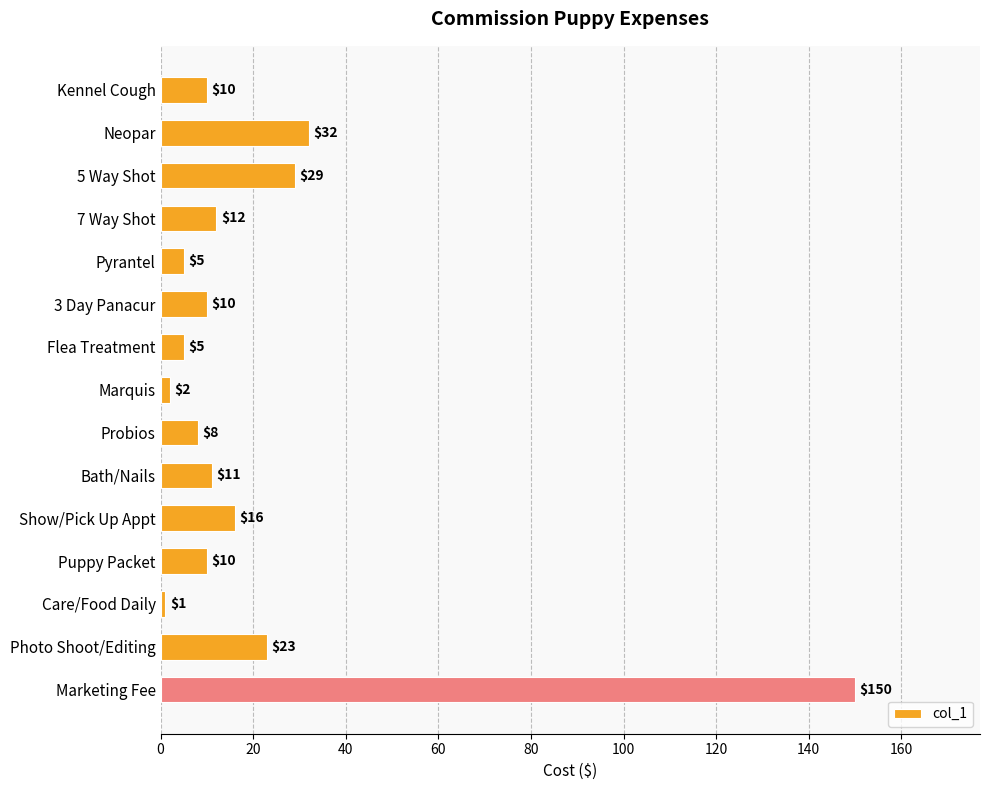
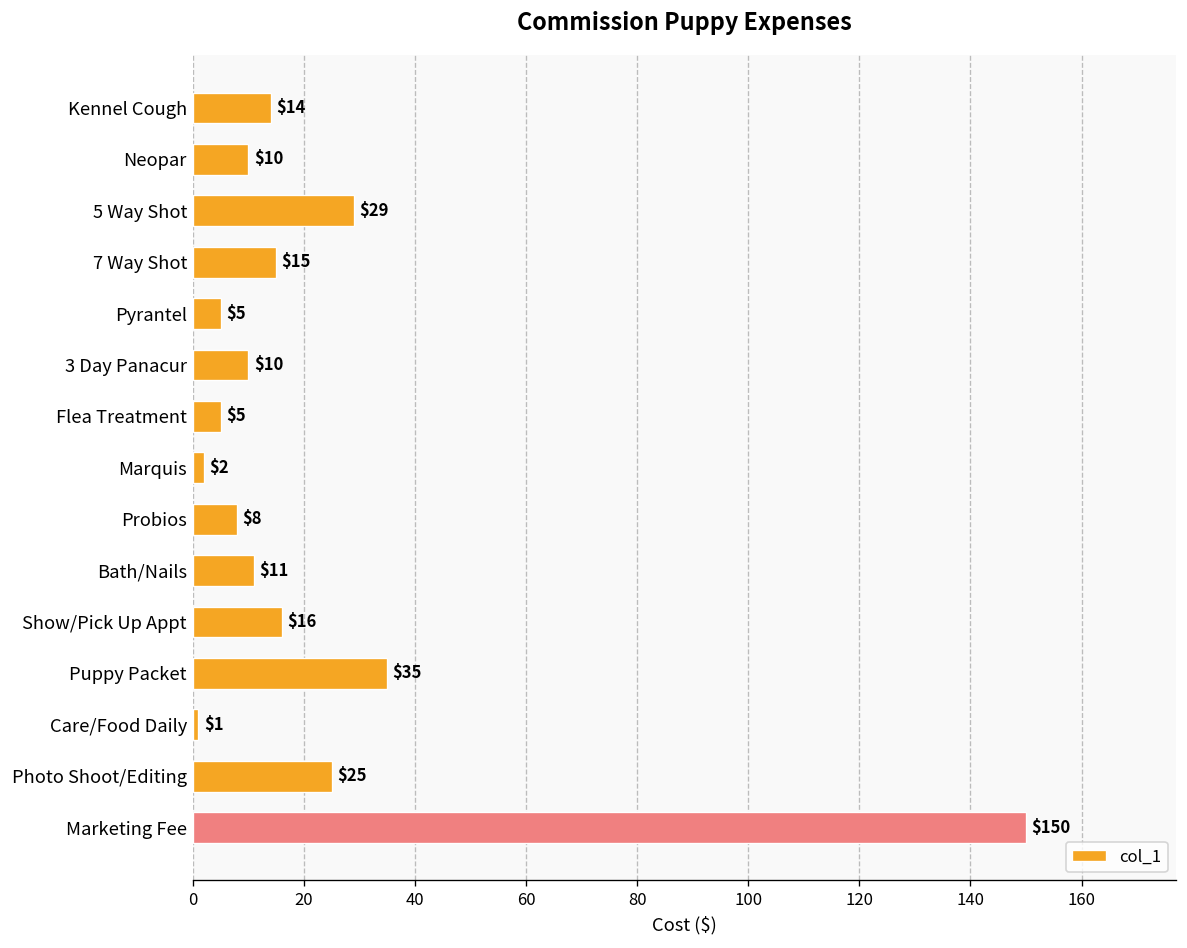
Kennel Cough: $10 -> $14
Neopar: $32 -> $10
7 Way Shot: $12 -> $15
Puppy Packet: $10 -> $35
Photo Shoot/Editing: $23 -> $25
